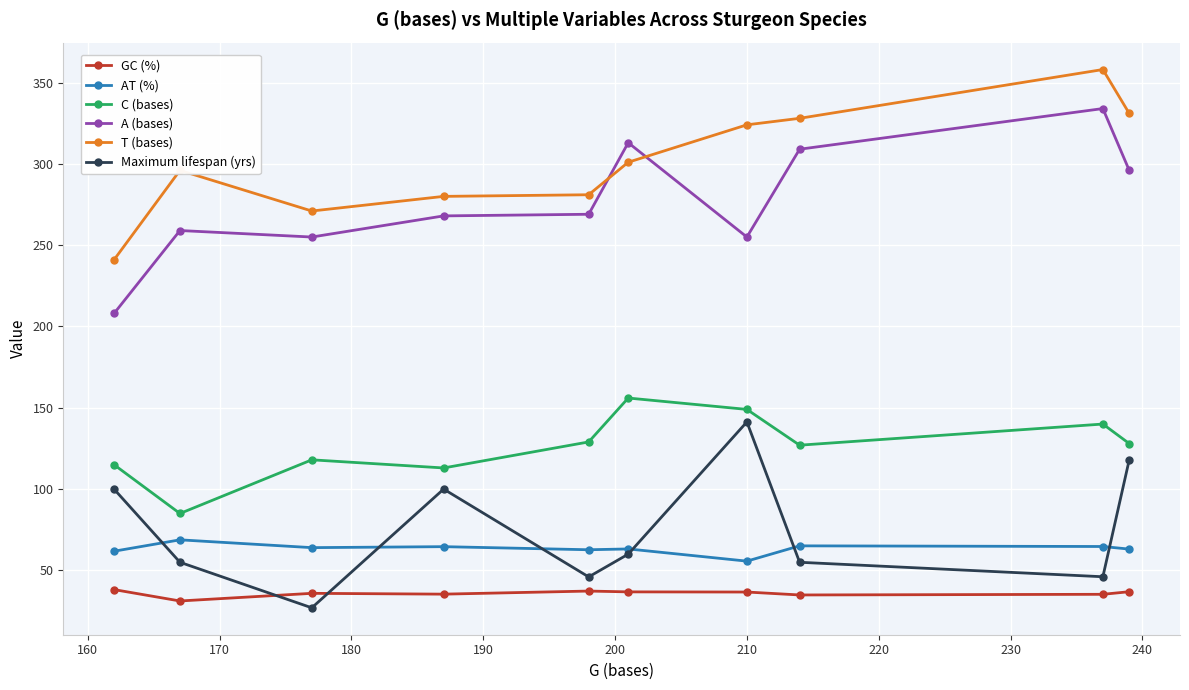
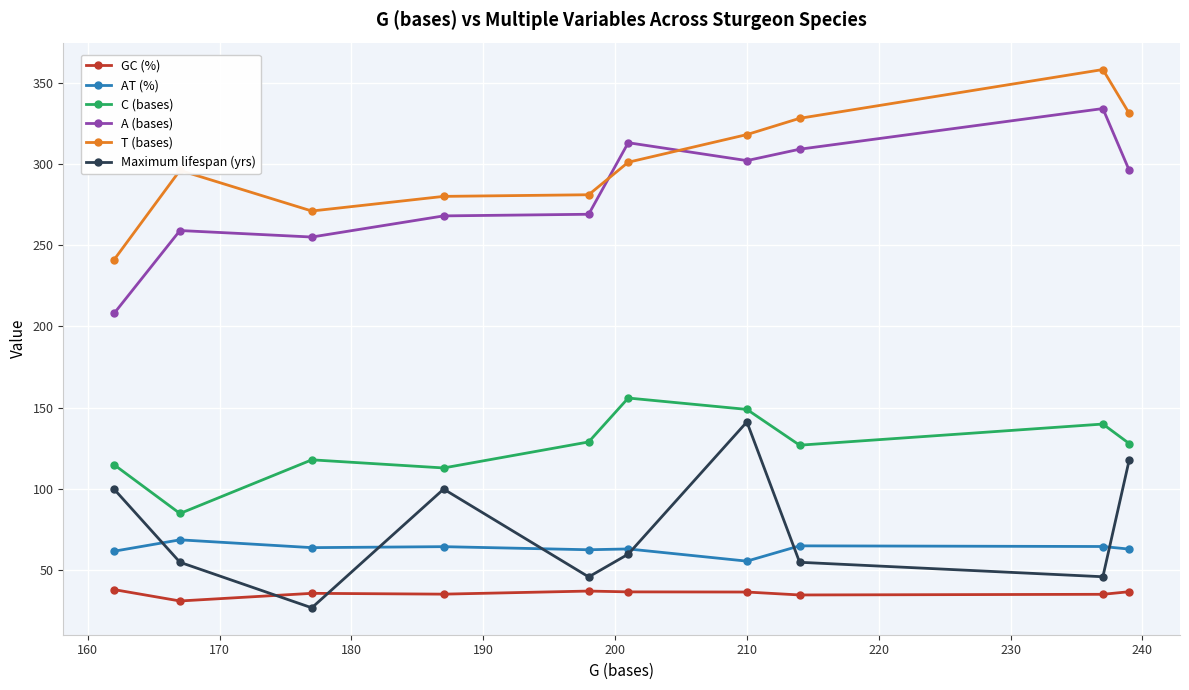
A (bases), 210: 255 -> 302
T (bases), 210: 324 -> 318
